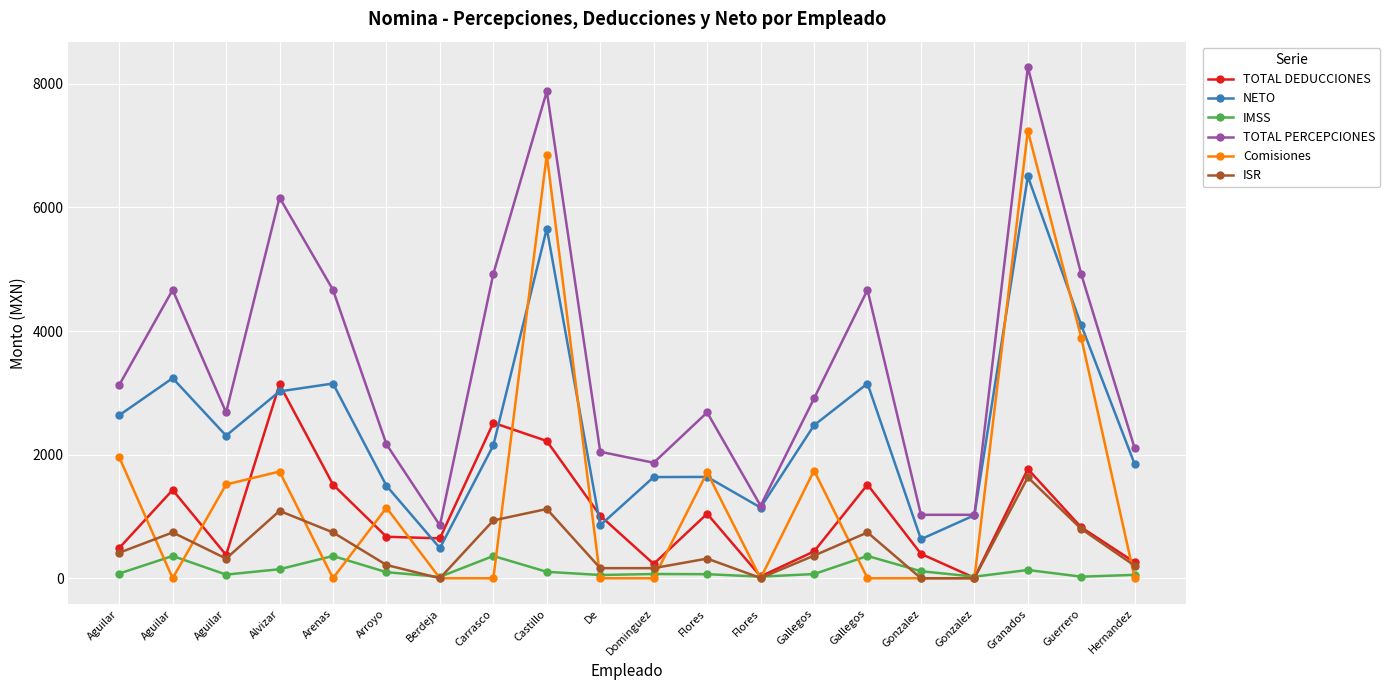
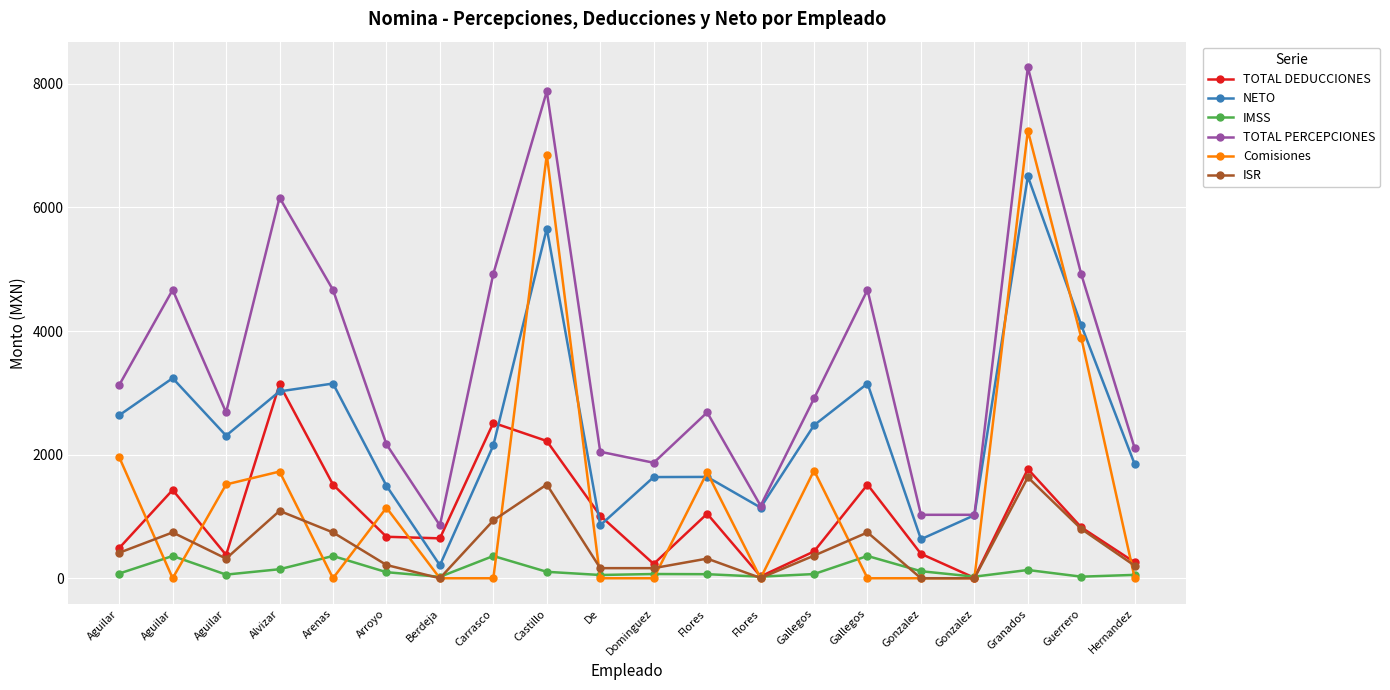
NETO, Berdeja: 500 -> 200
ISR, Castillo: 1100 -> 1500
